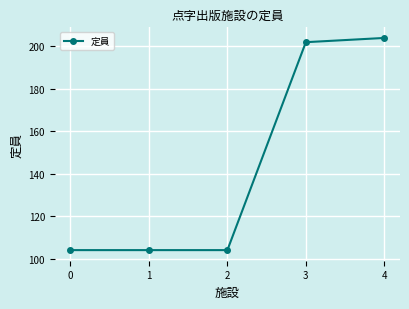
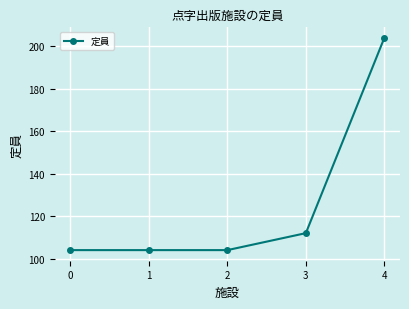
3: 202 -> 112
